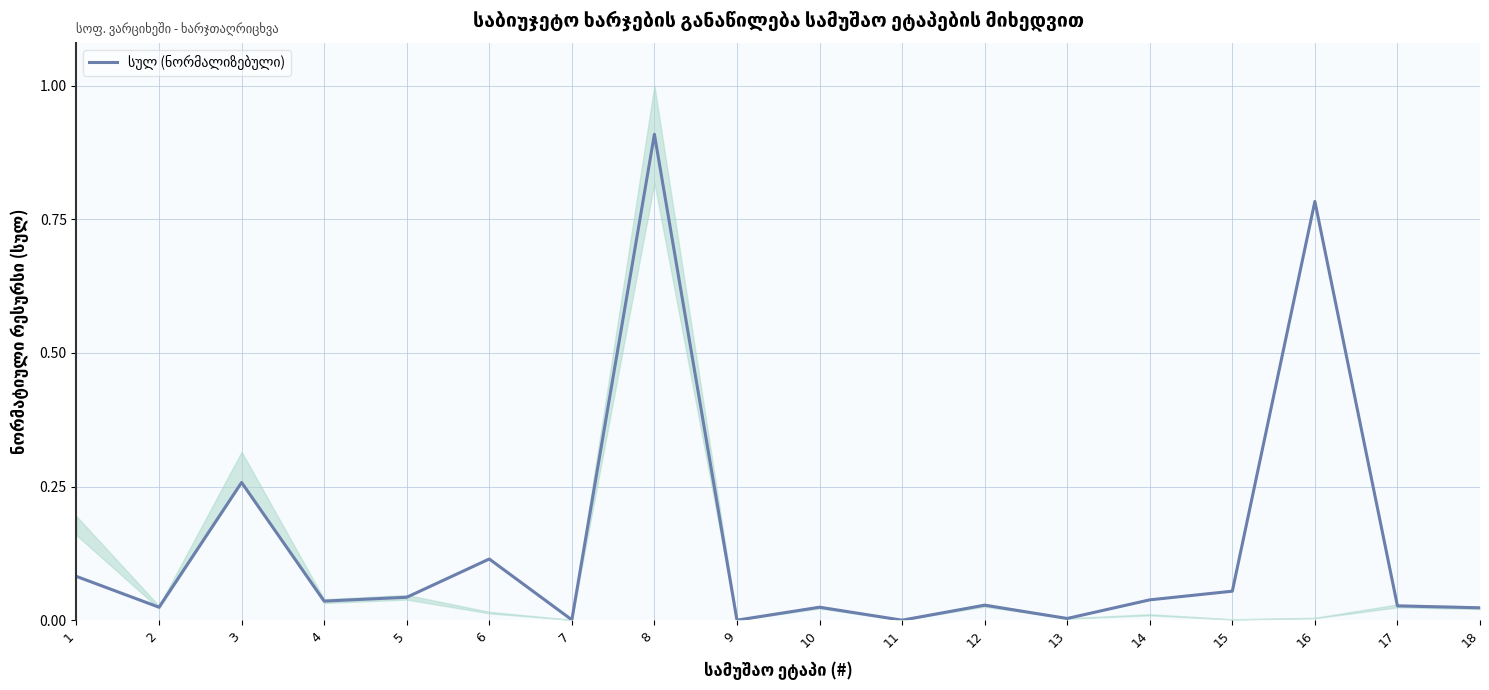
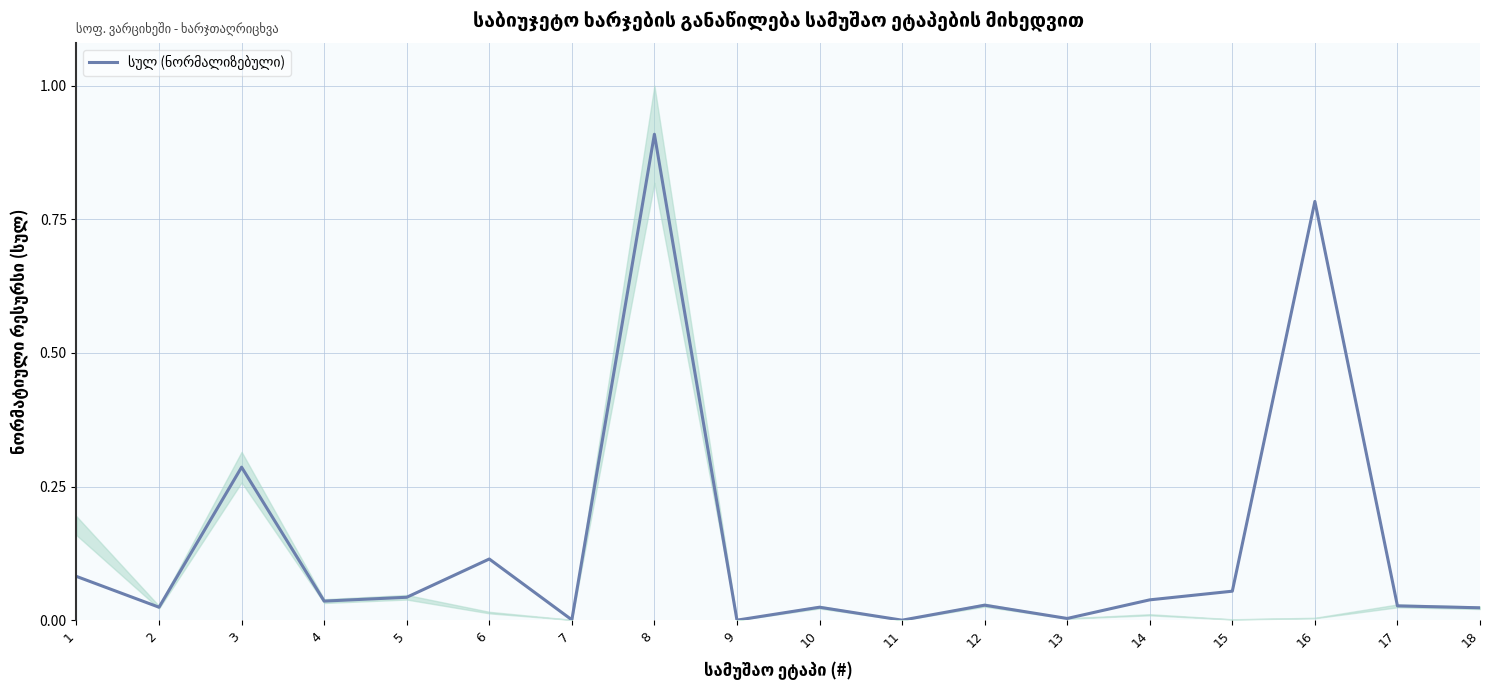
სულ (ნორმალიზებული), 3: 0.26 -> 0.29
